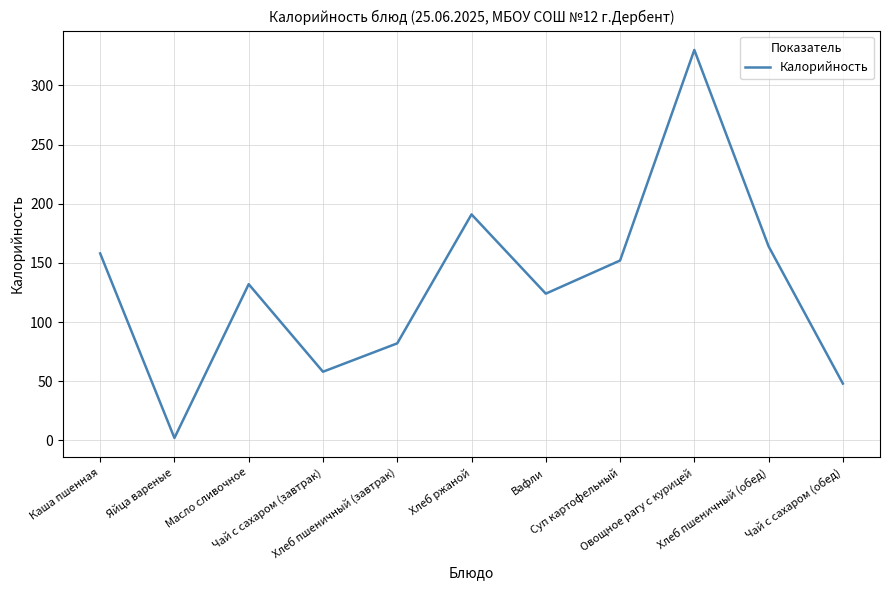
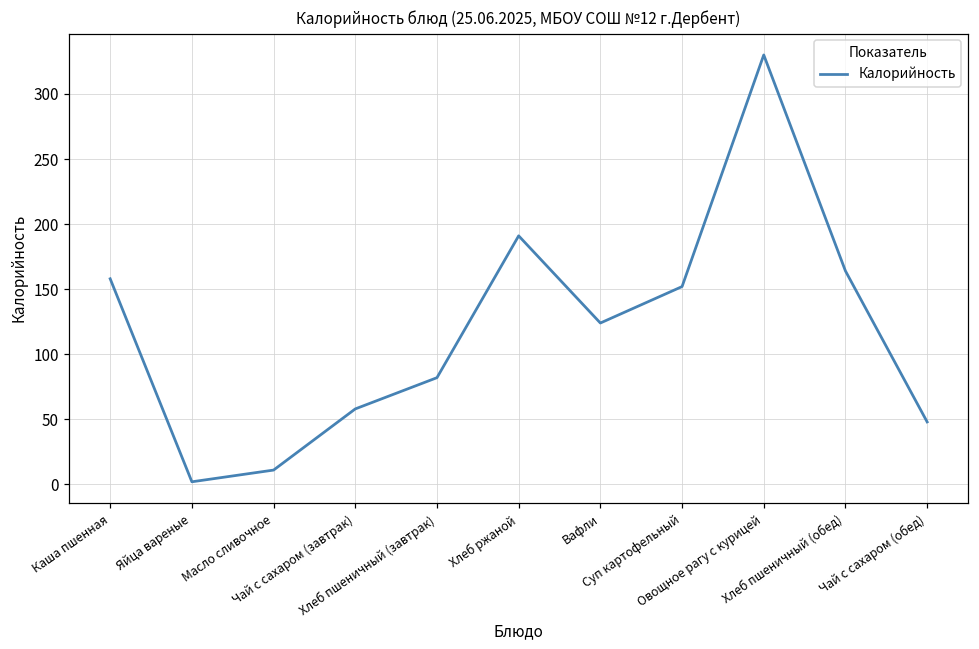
Масло сливочное: 132 -> 11
